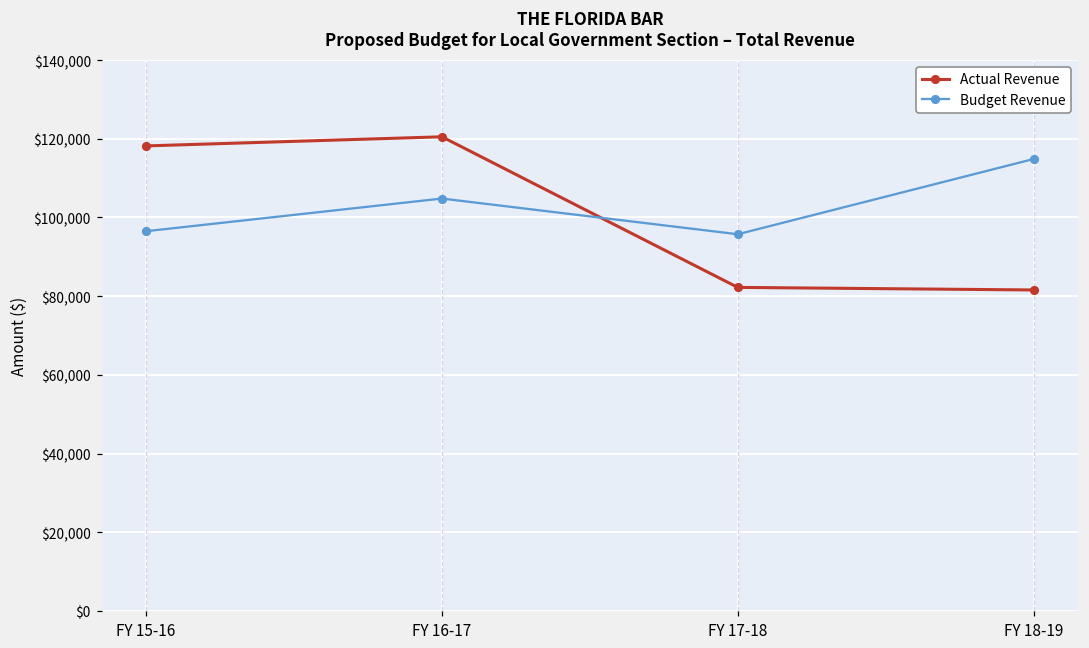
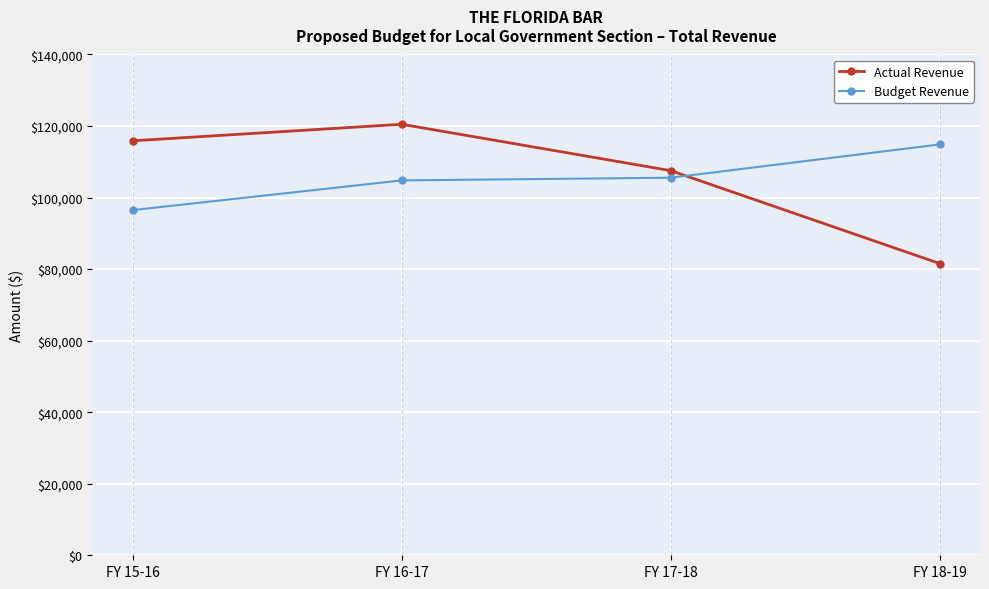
Actual Revenue, FY 15-16: $118,000 -> $116,000
Actual Revenue, FY 17-18: $82,000 -> $108,000
Budget Revenue, FY 17-18: $96,000 -> $106,000
